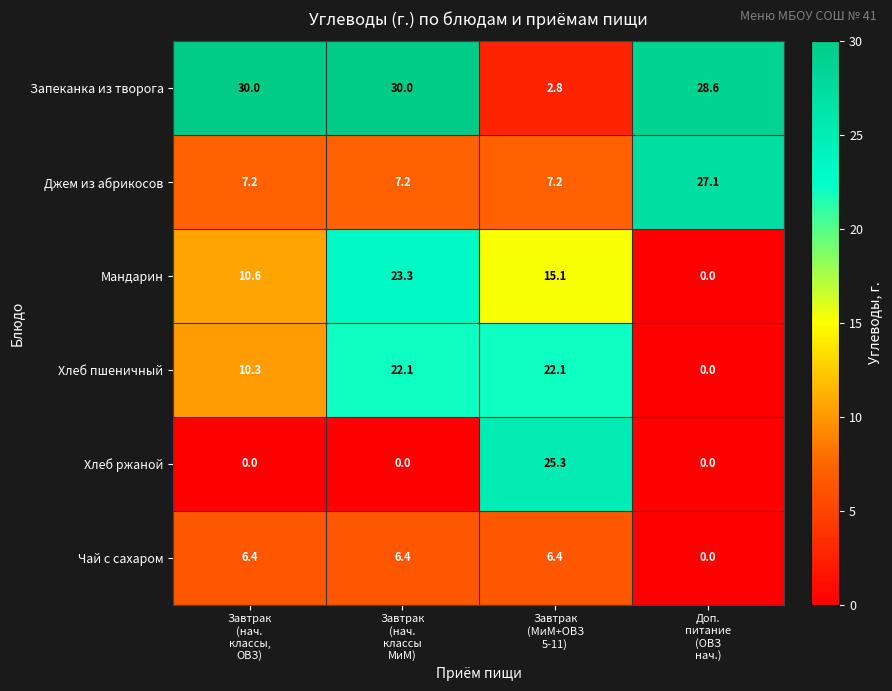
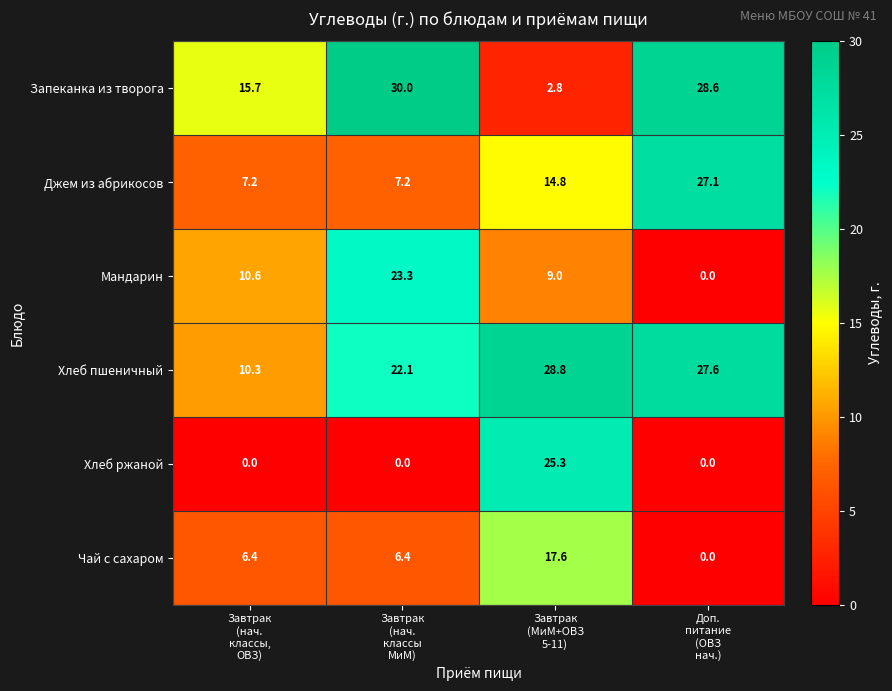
Запеканка из творога, Завтрак (нач. классы, ОВЗ): 30.0 -> 15.7
Джем из абрикосов, Завтрак (МиМ+ОВЗ 5-11): 7.2 -> 14.8
Мандарин, Завтрак (МиМ+ОВЗ 5-11): 15.1 -> 9.0
Хлеб пшеничный, Завтрак (МиМ+ОВЗ 5-11): 22.1 -> 28.8
Хлеб пшеничный, Доп. питание (ОВЗ нач.): 0.0 -> 27.6
Чай с сахаром, Завтрак (МиМ+ОВЗ 5-11): 6.4 -> 17.6
